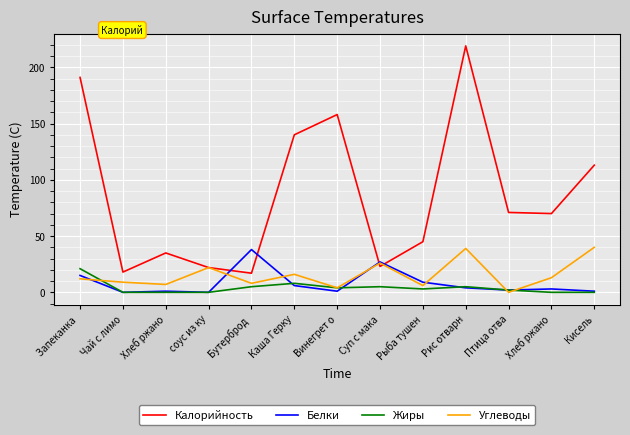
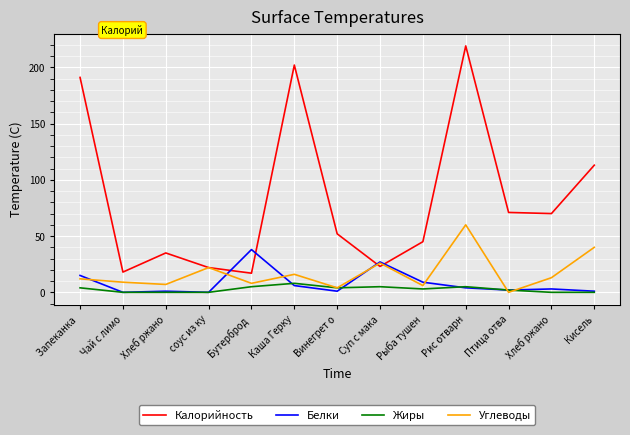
Жиры, Запеканка: 21 -> 4
Калорийность, Каша Герку: 140 -> 202
Калорийность, Винегрет о: 158 -> 52
Углеводы, Рис отварн: 39 -> 60
